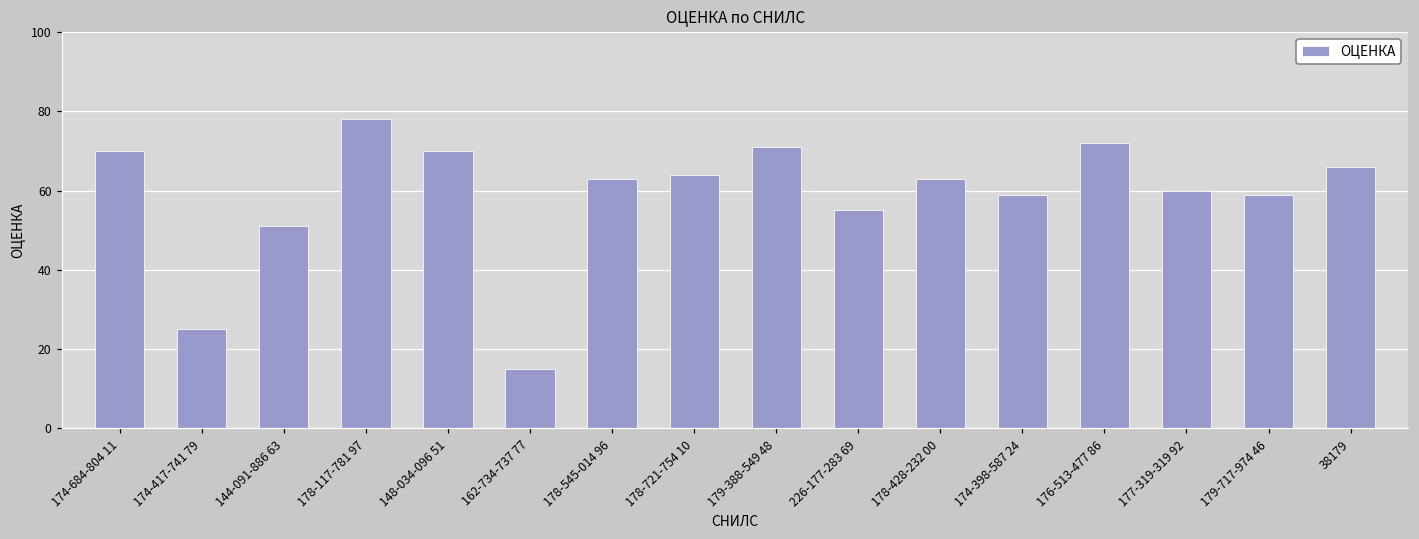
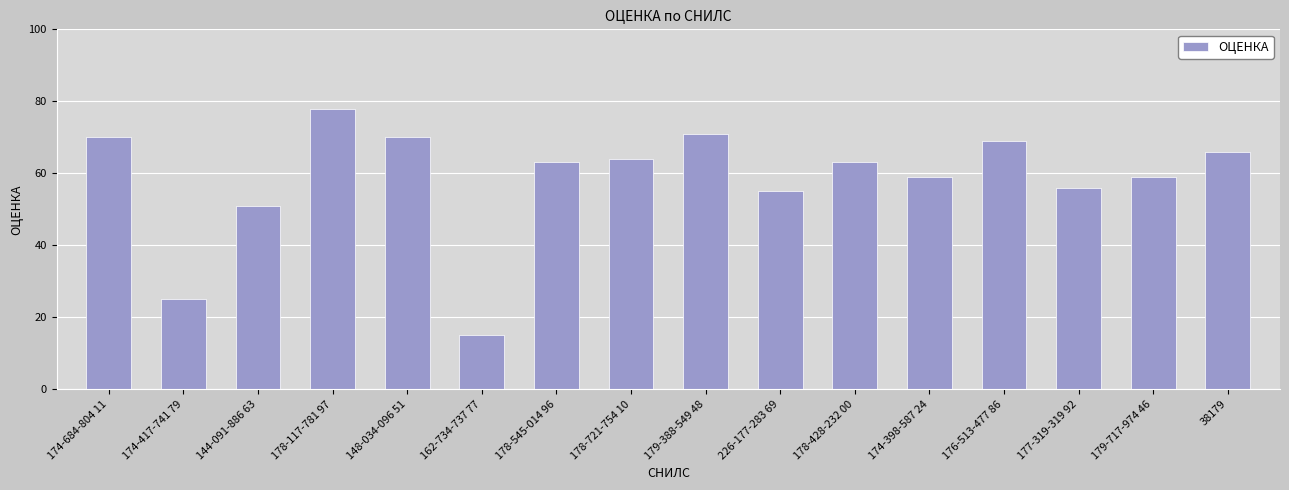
176-513-477 86: 72 -> 69
177-319-319 92: 60 -> 56
